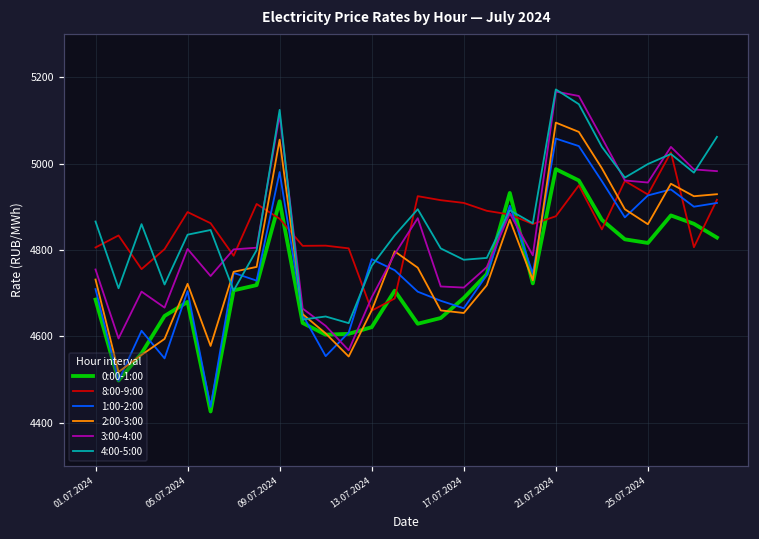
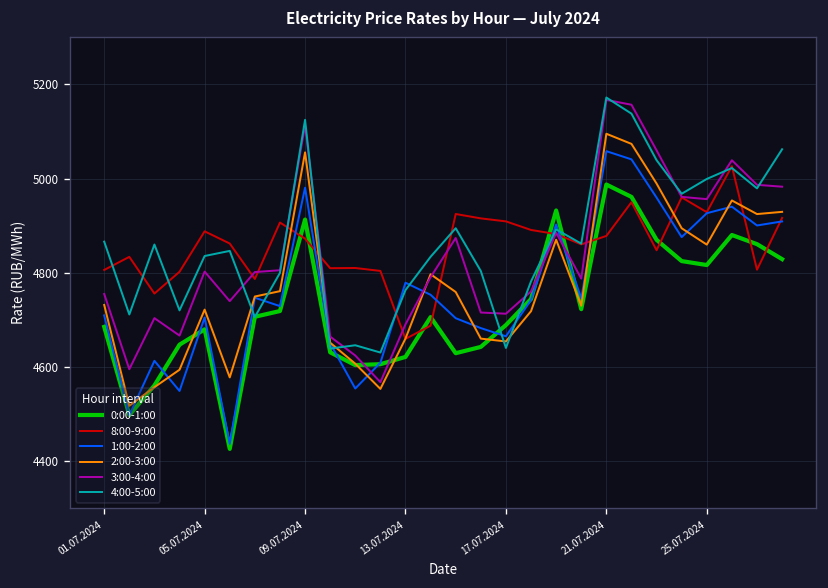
4:00-5:00, 17.07.2024: 4780 -> 4640
